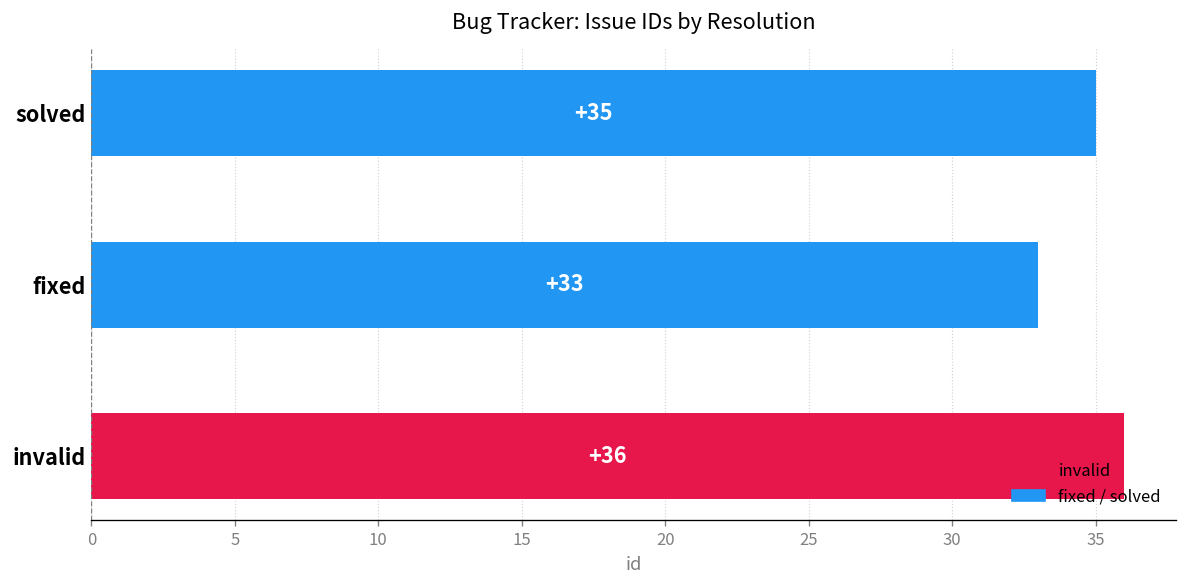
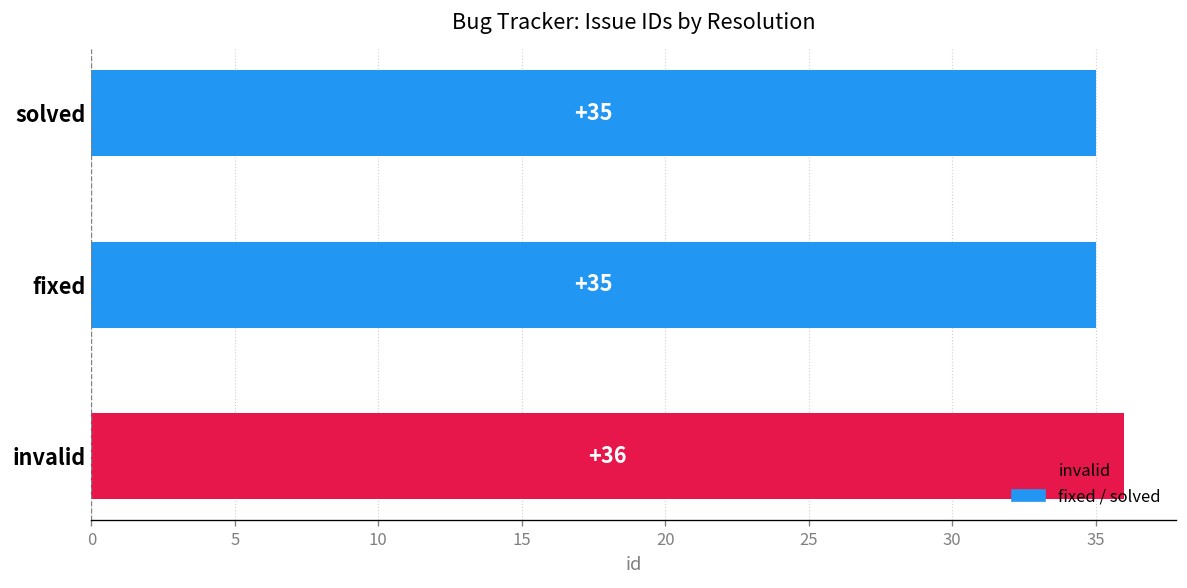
fixed: +33 -> +35
